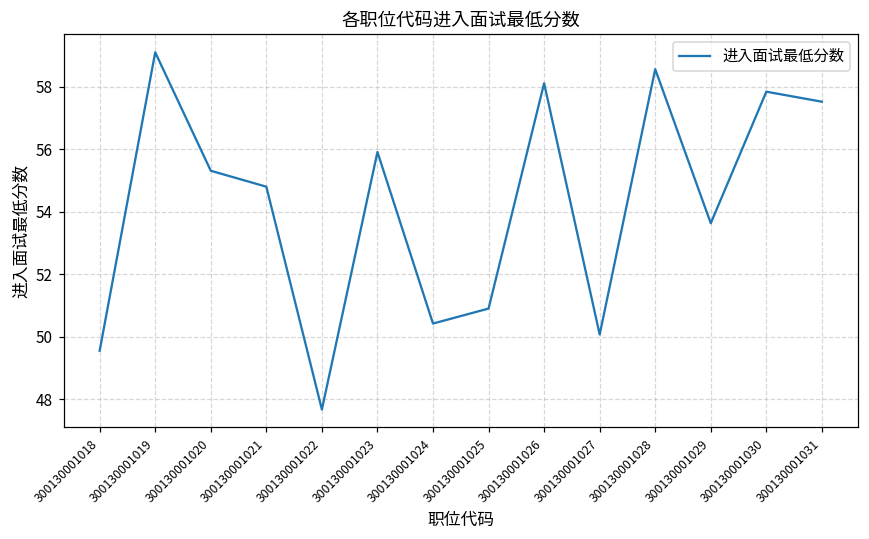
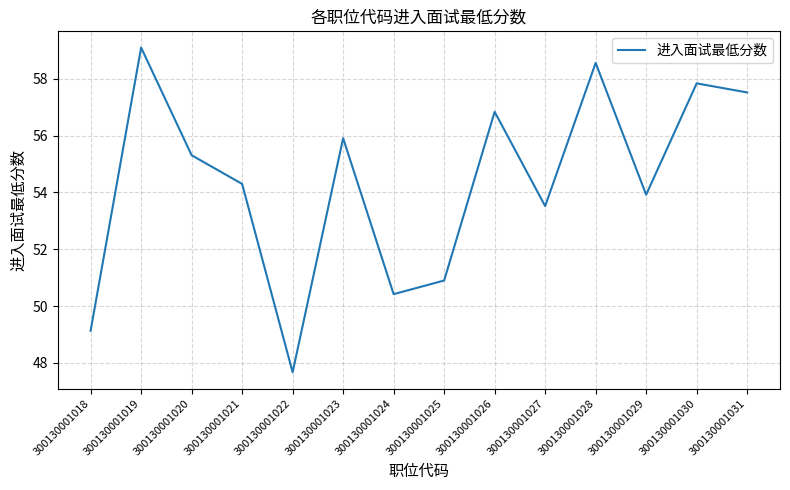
300130001018: 49.6 -> 49.1
300130001021: 54.8 -> 54.3
300130001026: 58.1 -> 56.8
300130001027: 50.1 -> 53.5
300130001029: 53.6 -> 53.9
